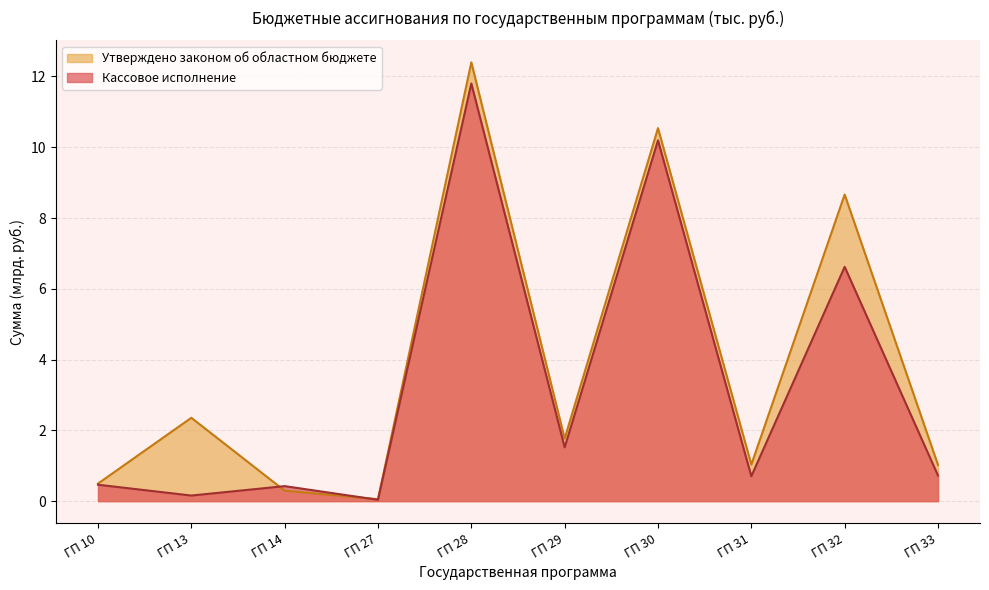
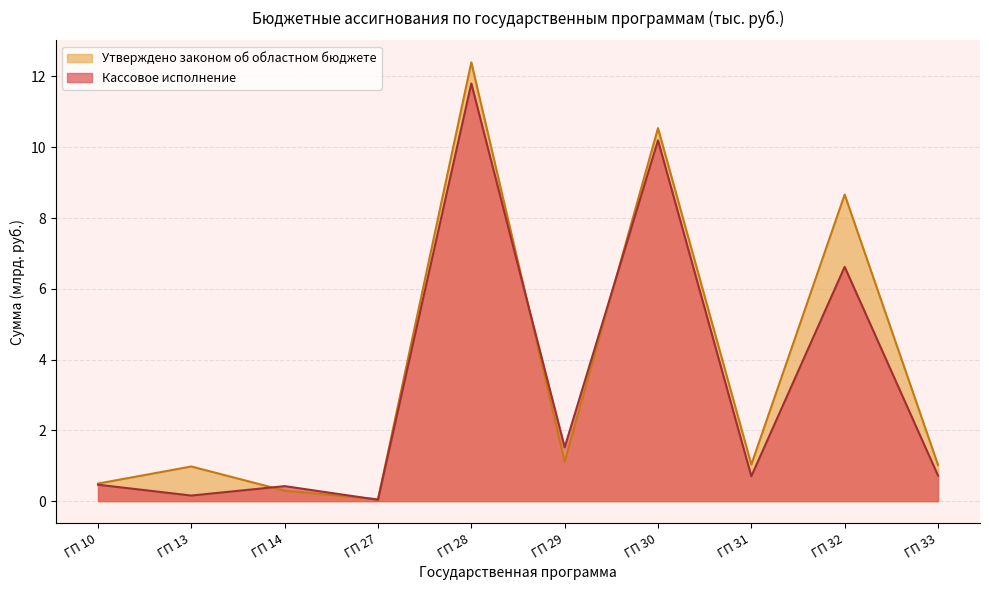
Утверждено законом об областном бюджете, ГП 13: 2.4 -> 1.0
Утверждено законом об областном бюджете, ГП 29: 1.8 -> 1.1
